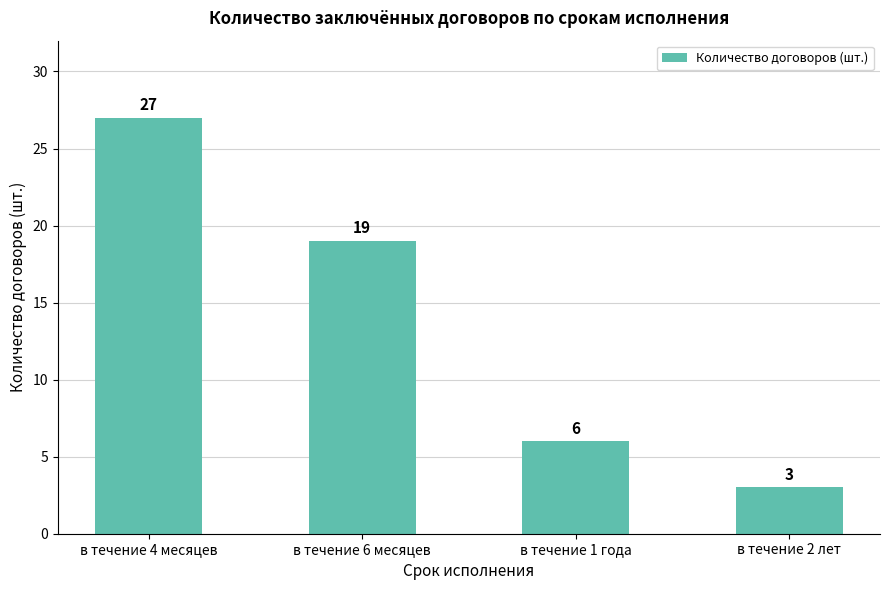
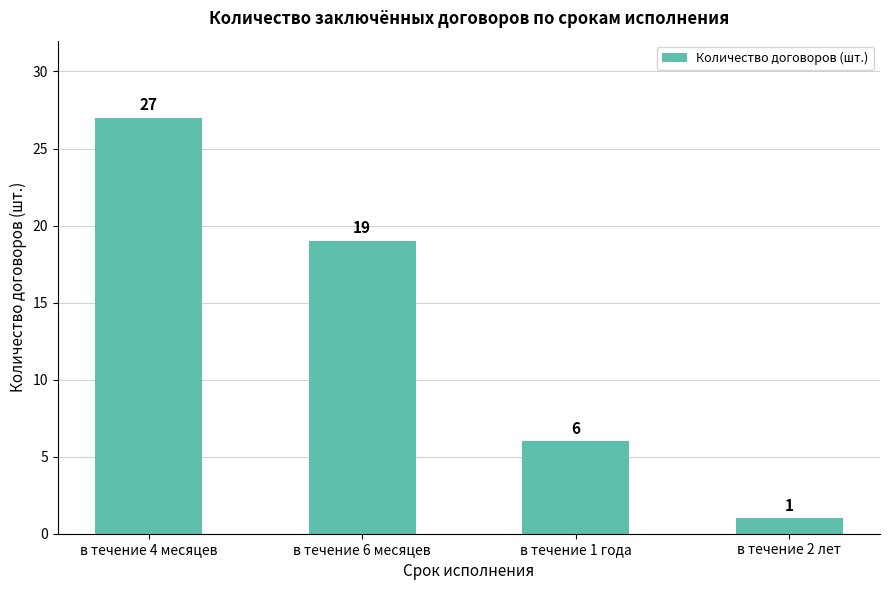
в течение 2 лет: 3 -> 1
